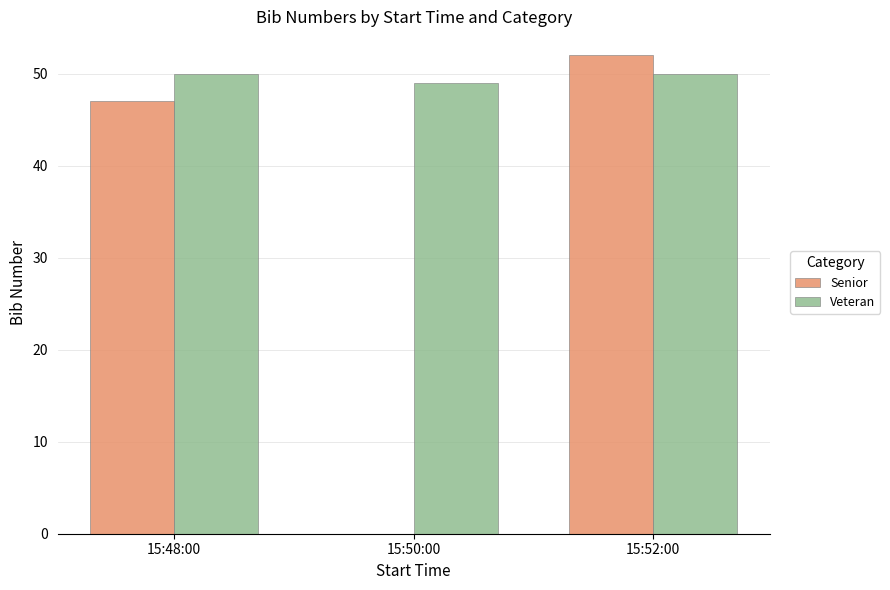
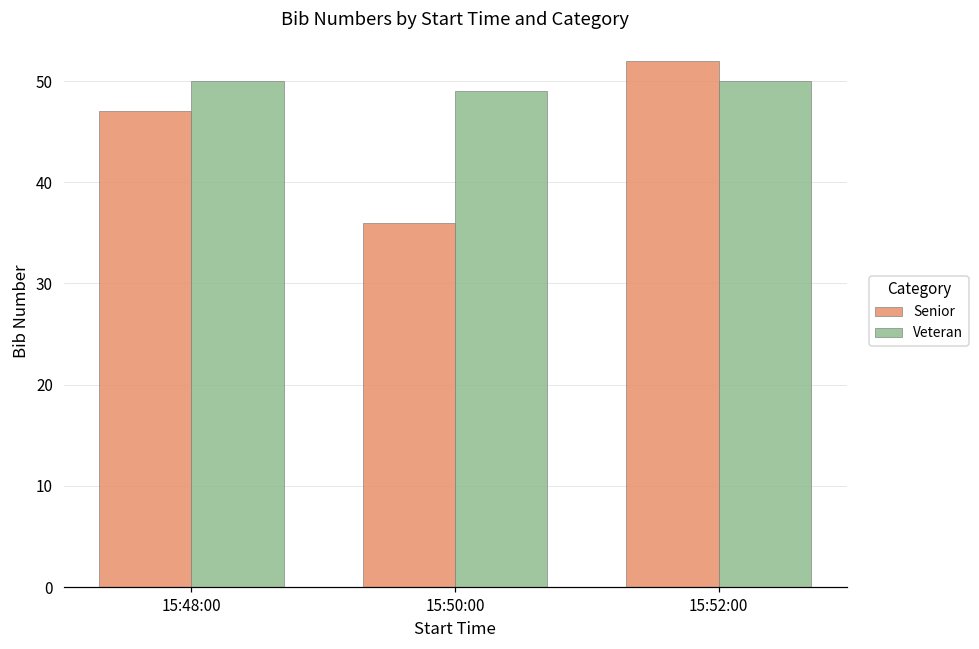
Senior, 15:50:00: 0 -> 36
